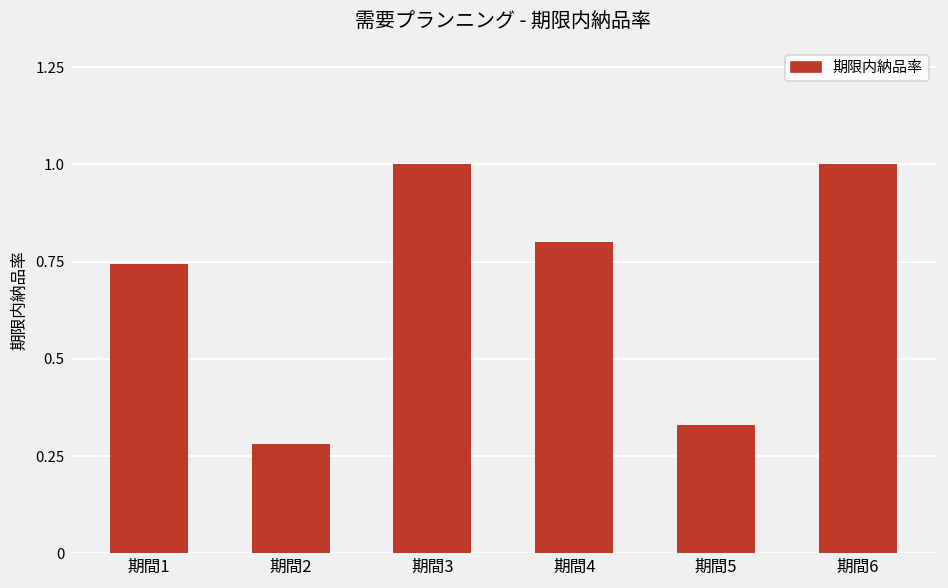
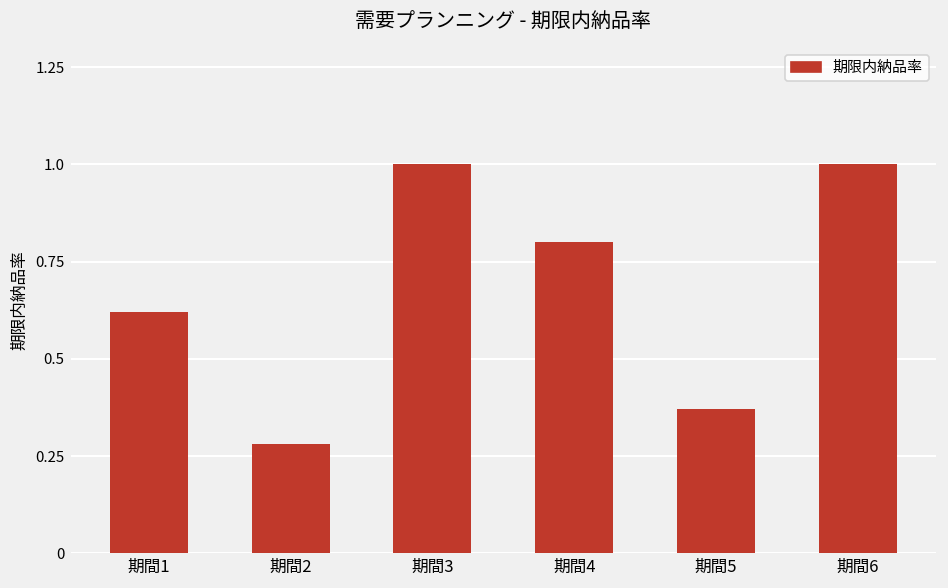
期間1: 0.74 -> 0.62
期間5: 0.33 -> 0.37
